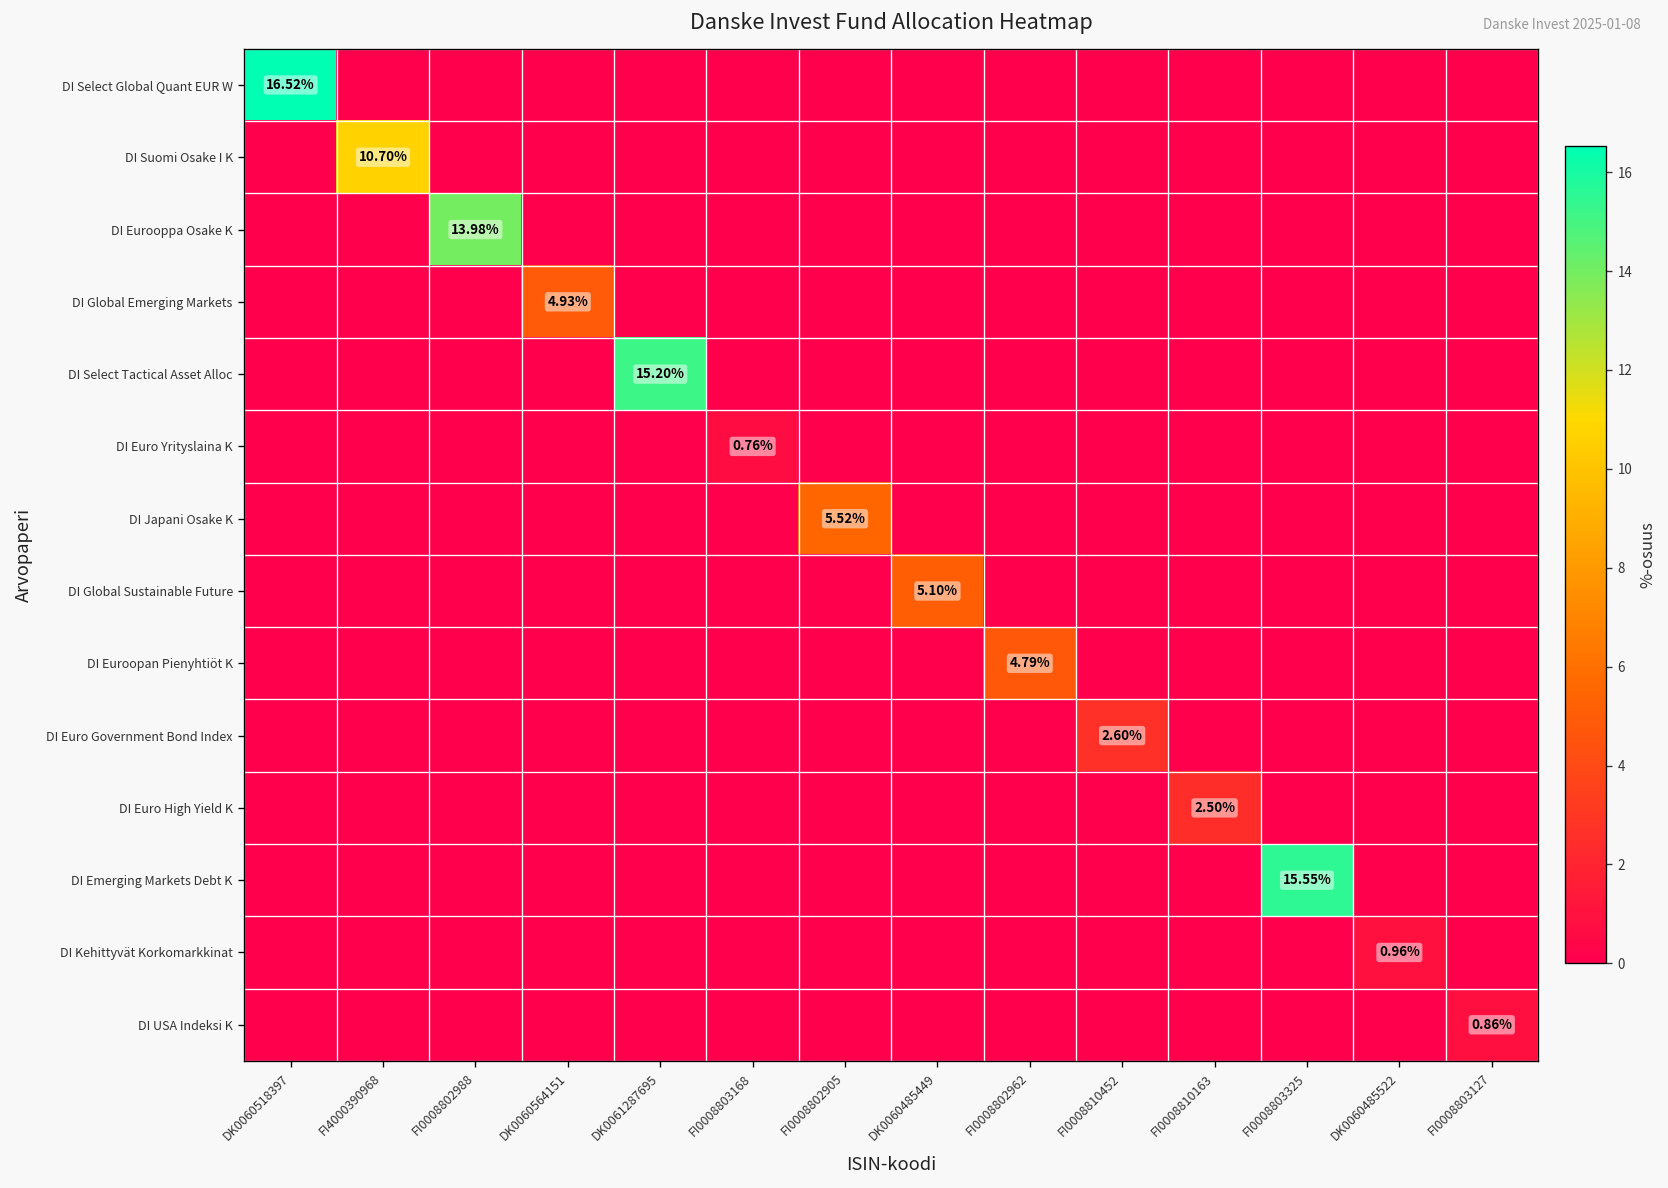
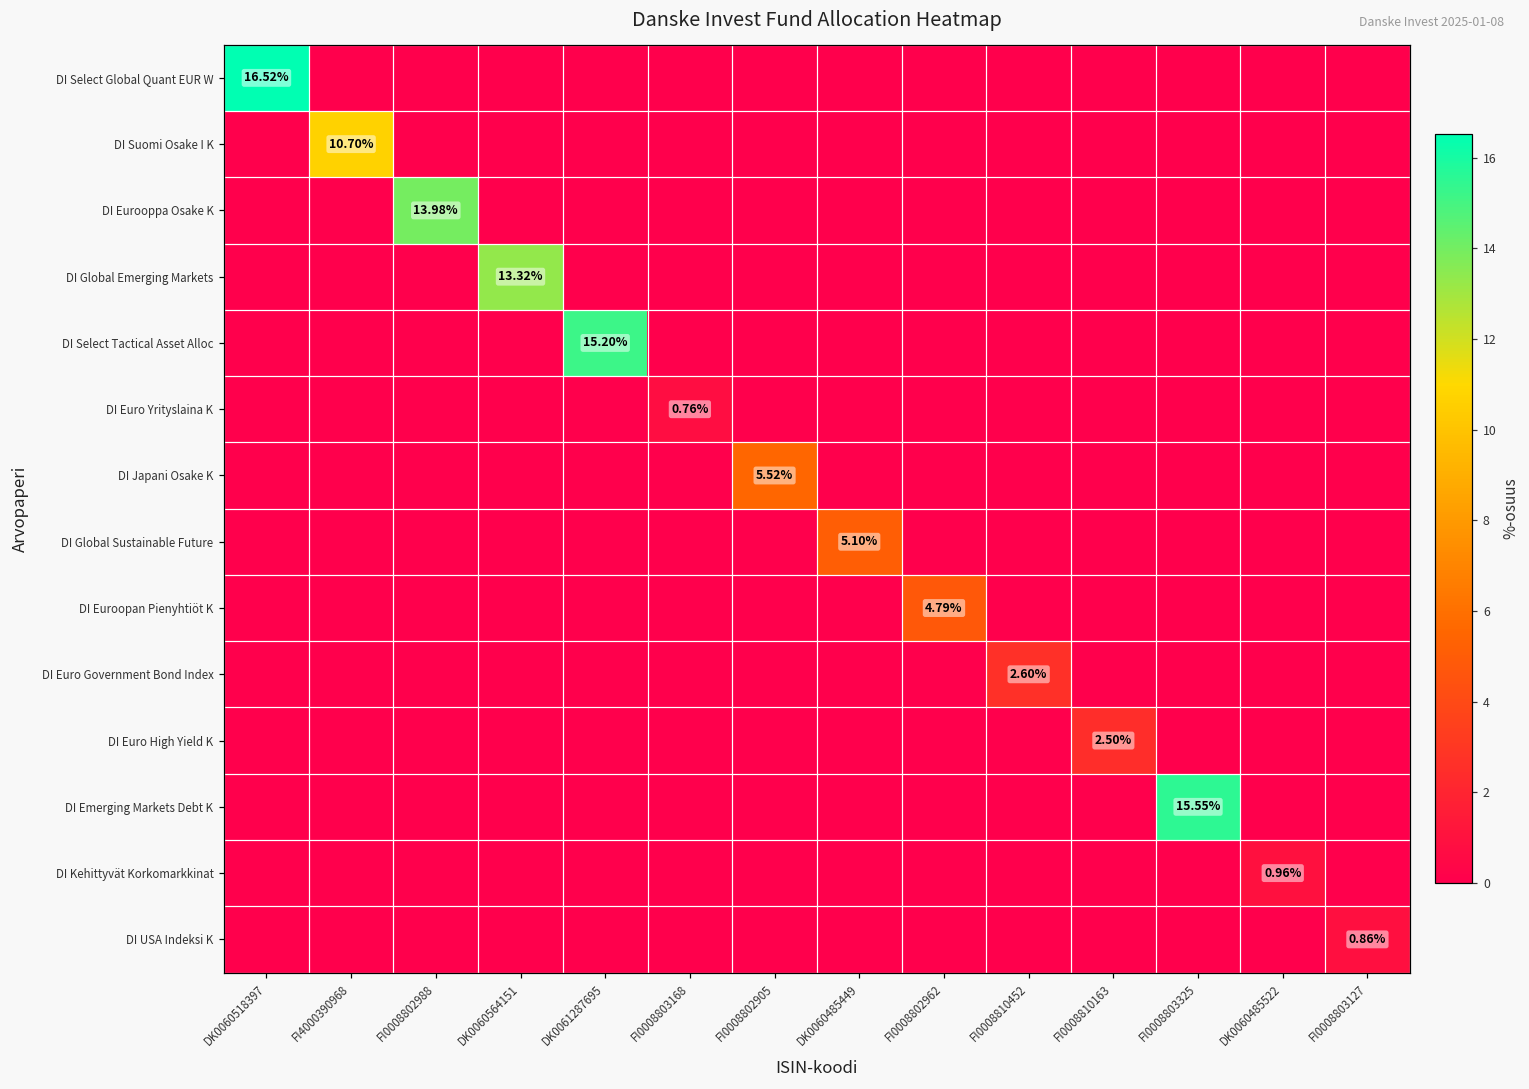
DI Global Emerging Markets, DK0060564151: 4.93% -> 13.32%
